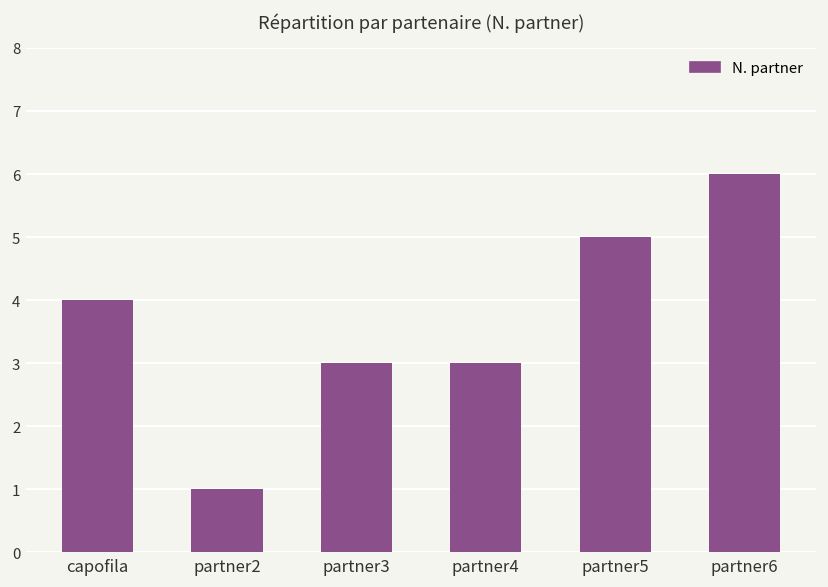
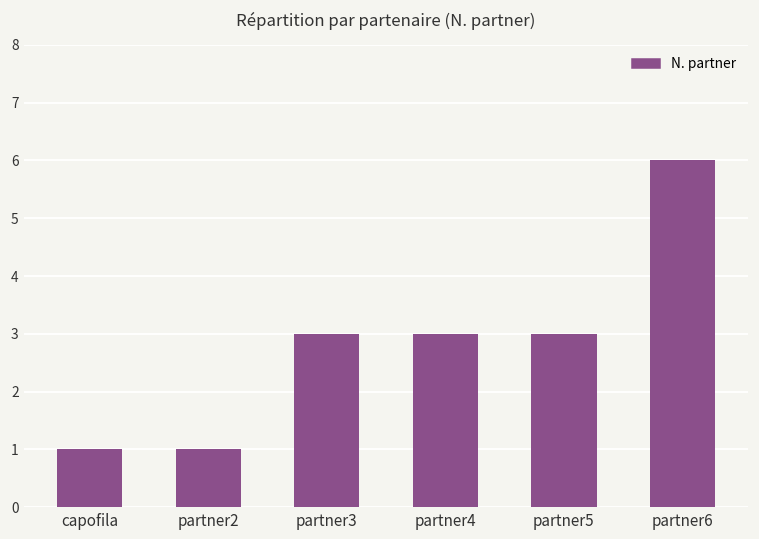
capofila: 4 -> 1
partner5: 5 -> 3
